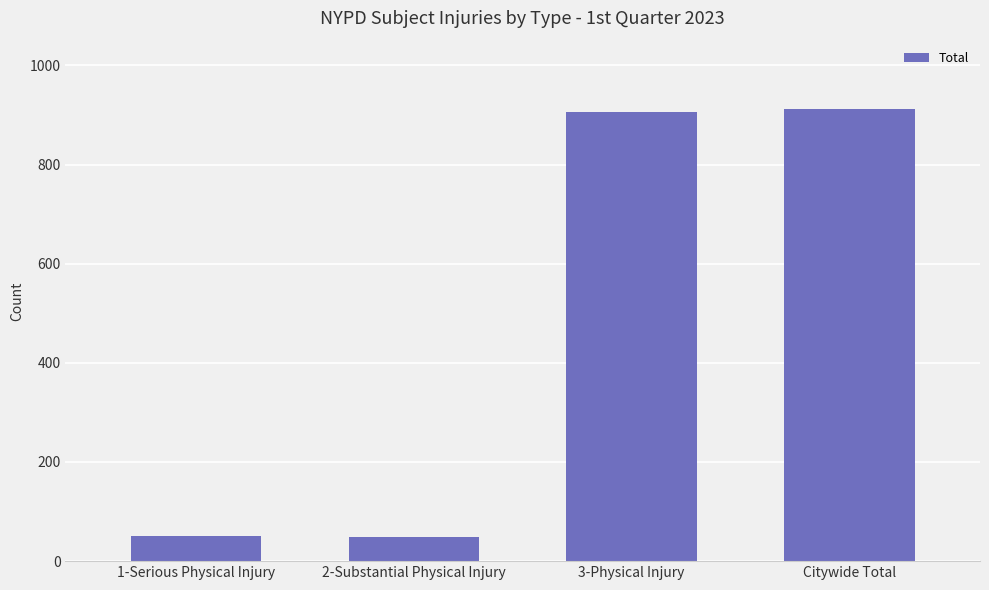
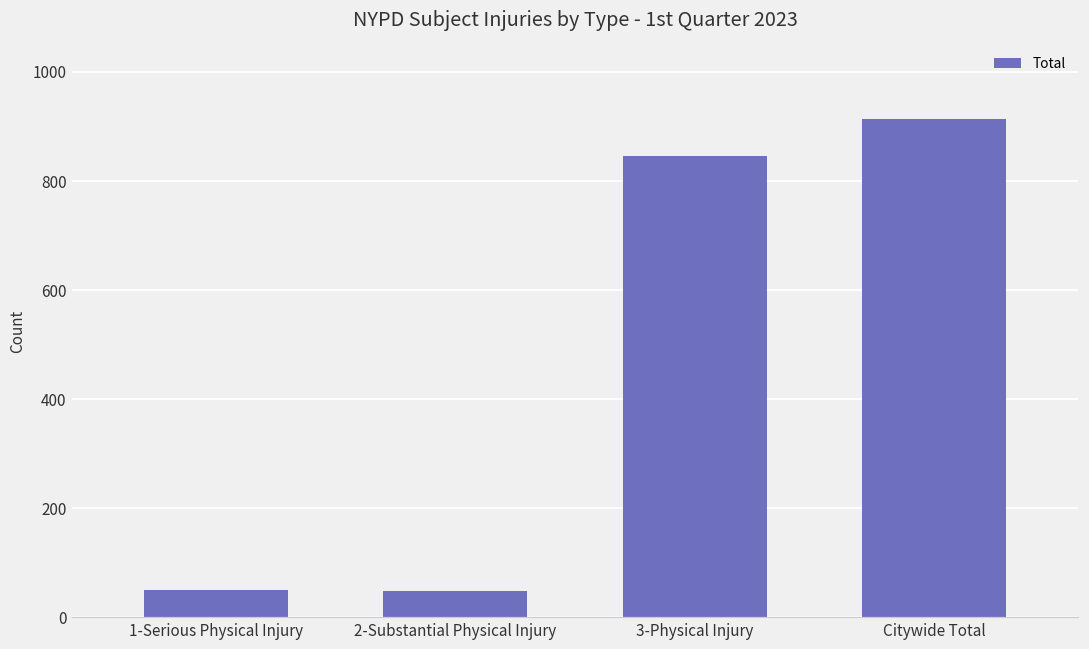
3-Physical Injury: 910 -> 850
